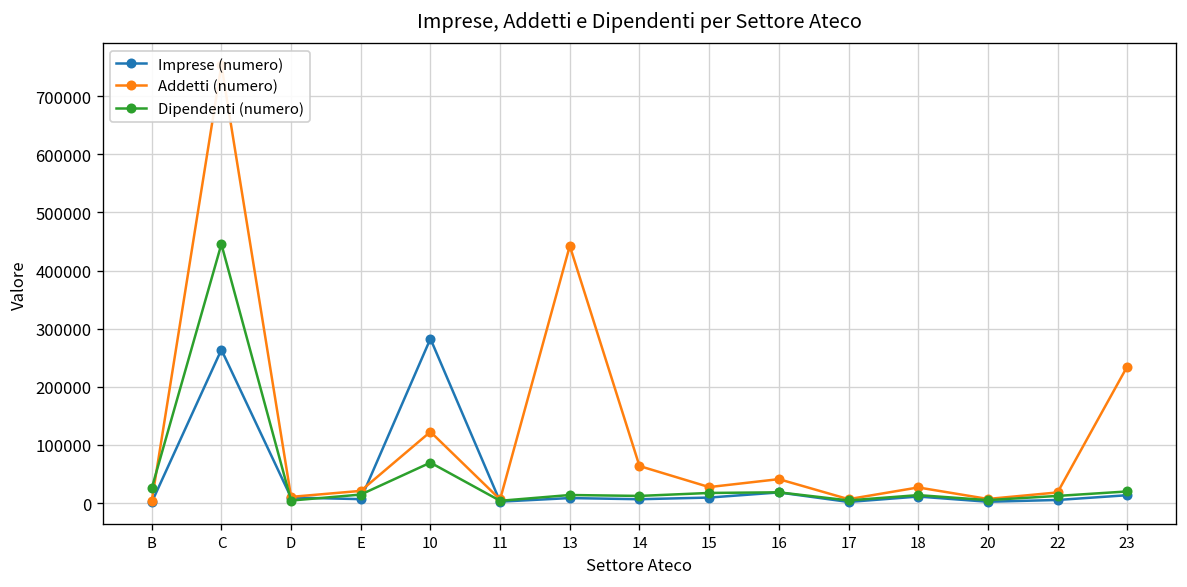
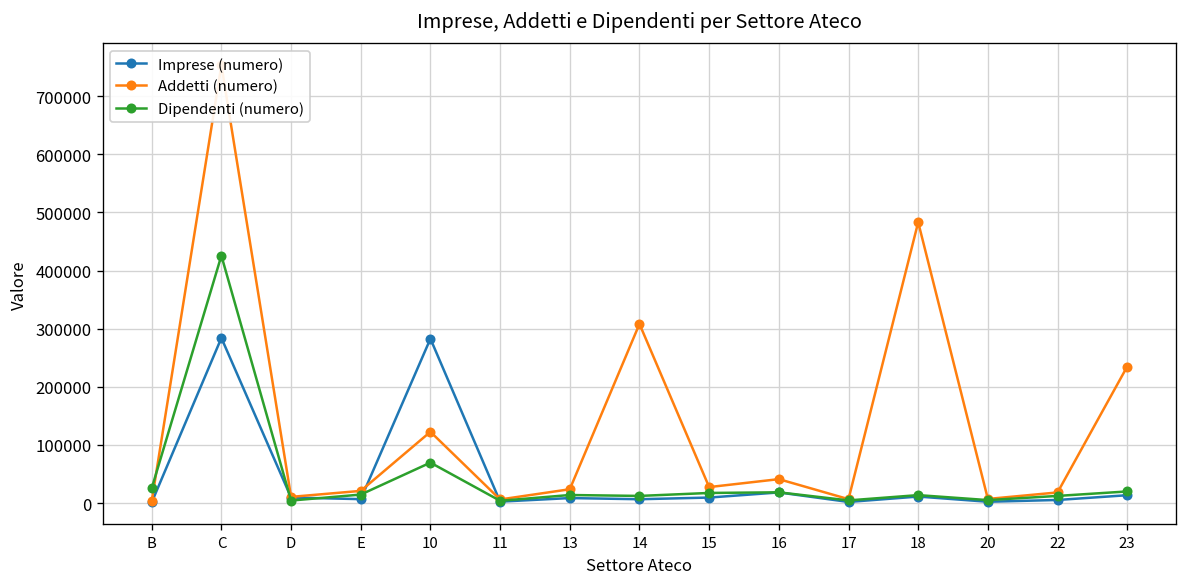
Imprese (numero), C: 260000 -> 280000
Dipendenti (numero), C: 450000 -> 430000
Addetti (numero), 13: 440000 -> 20000
Addetti (numero), 14: 60000 -> 310000
Addetti (numero), 18: 30000 -> 480000
